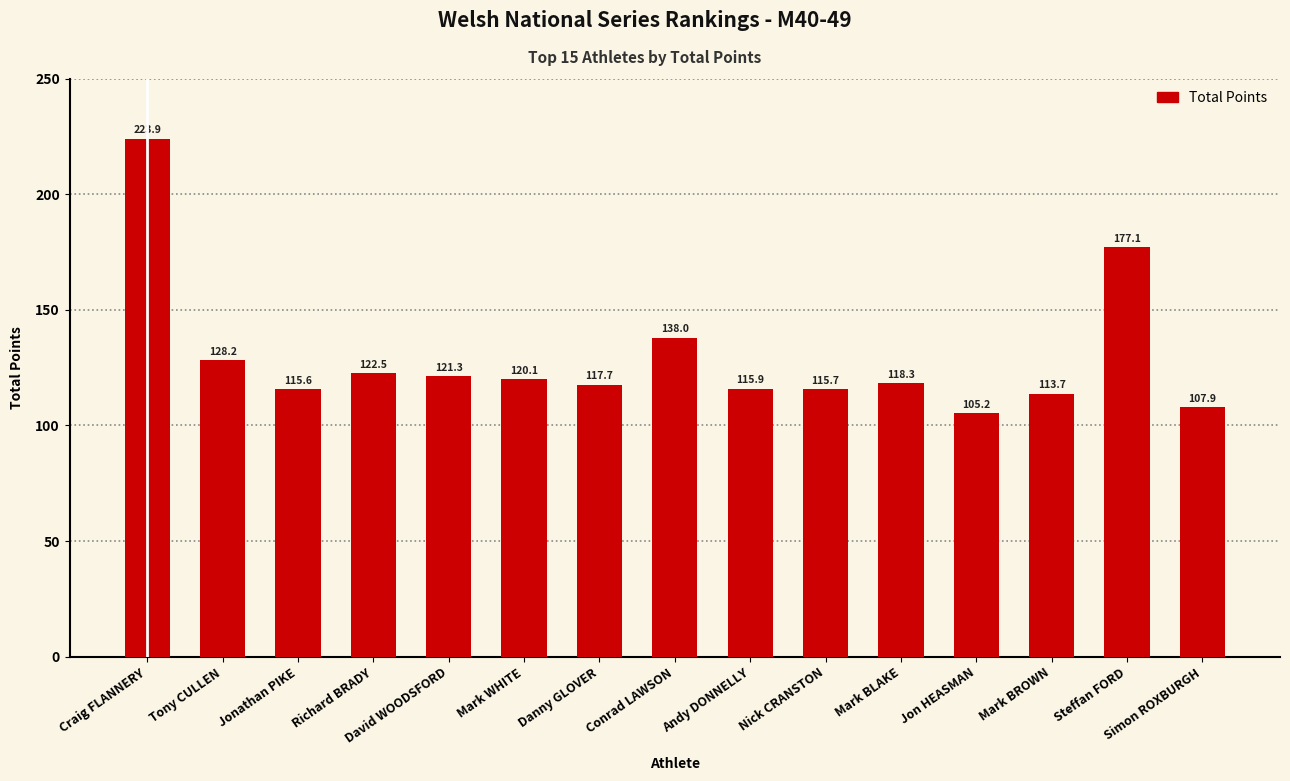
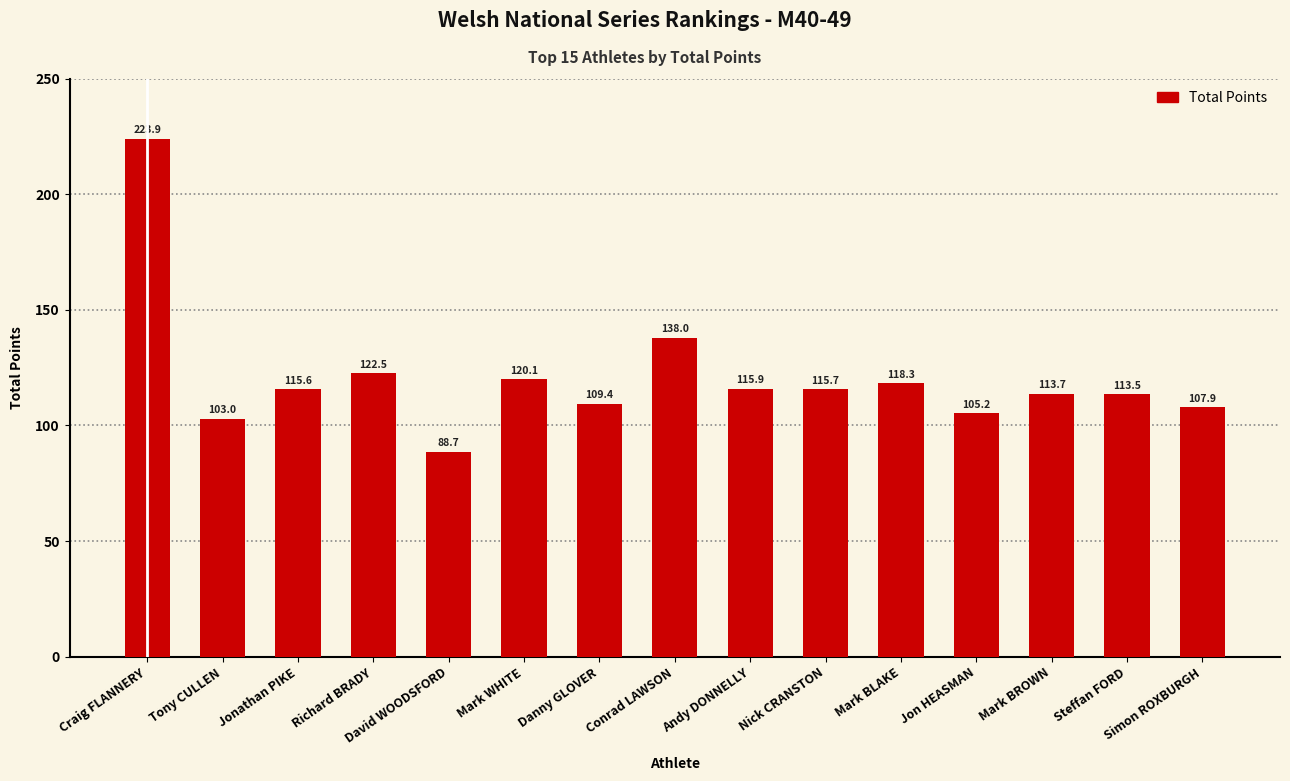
Tony CULLEN: 128.2 -> 103.0
David WOODSFORD: 121.3 -> 88.7
Danny GLOVER: 117.7 -> 109.4
Steffan FORD: 177.1 -> 113.5
